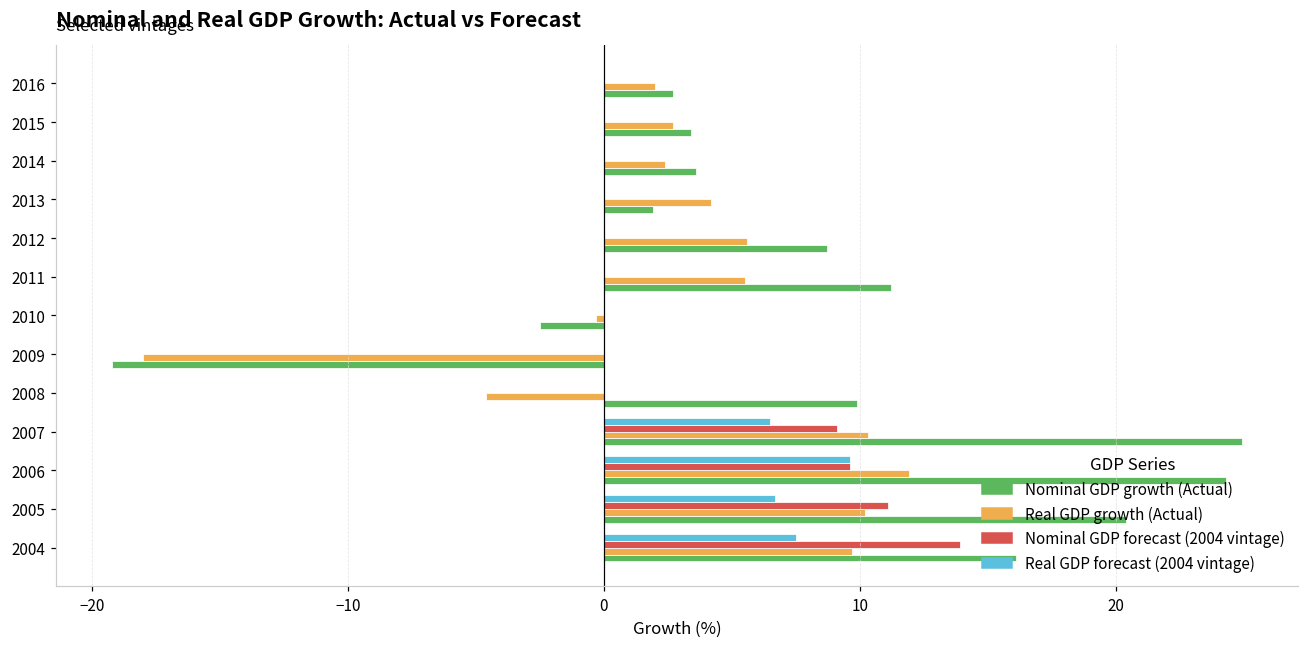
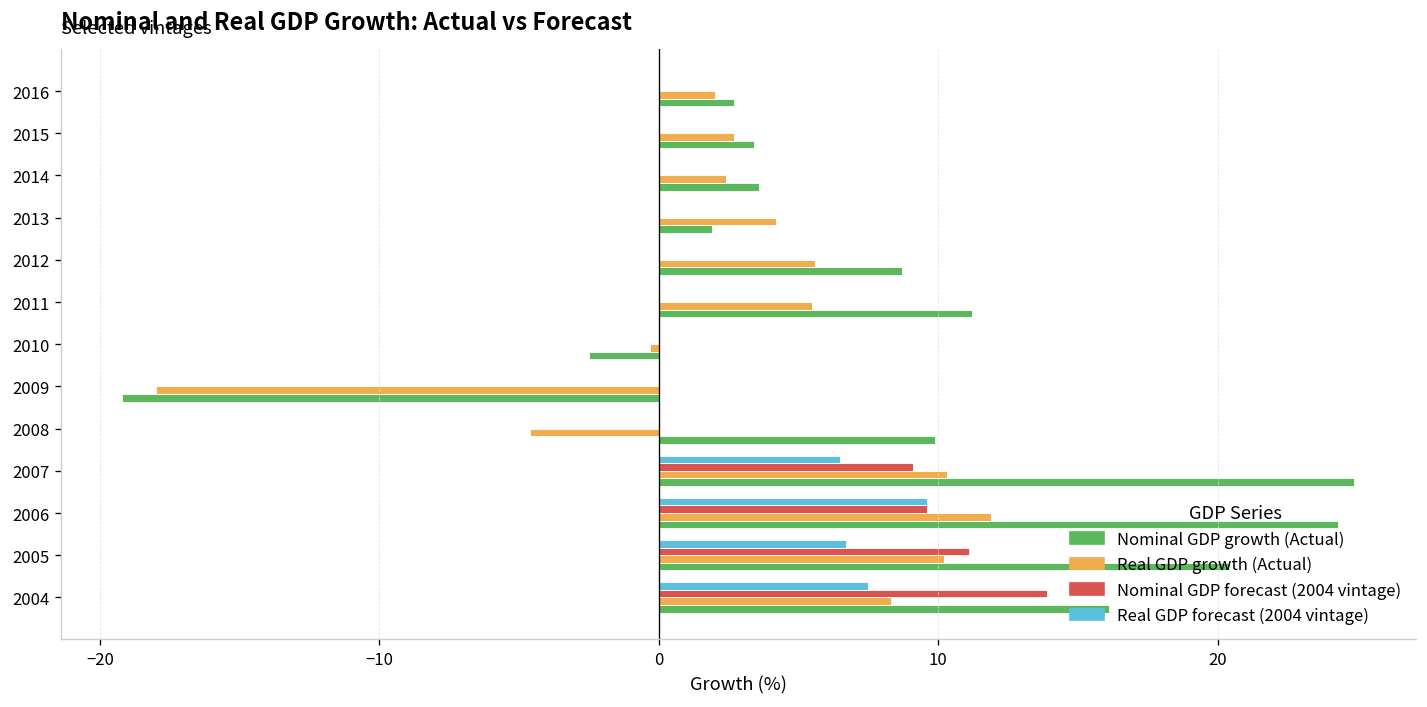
Real GDP growth (Actual), 2004: 9.7 -> 8.3
